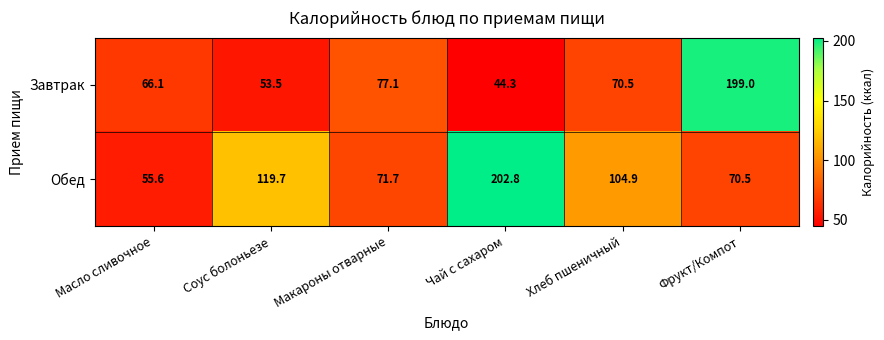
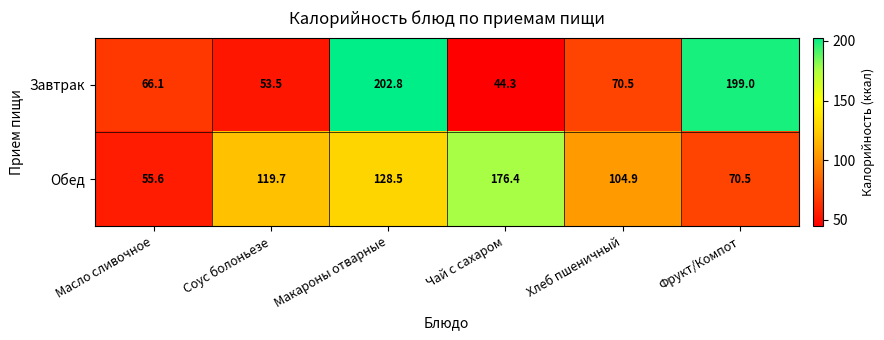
Завтрак, Макароны отварные: 77.1 -> 202.8
Обед, Макароны отварные: 71.7 -> 128.5
Обед, Чай с сахаром: 202.8 -> 176.4
